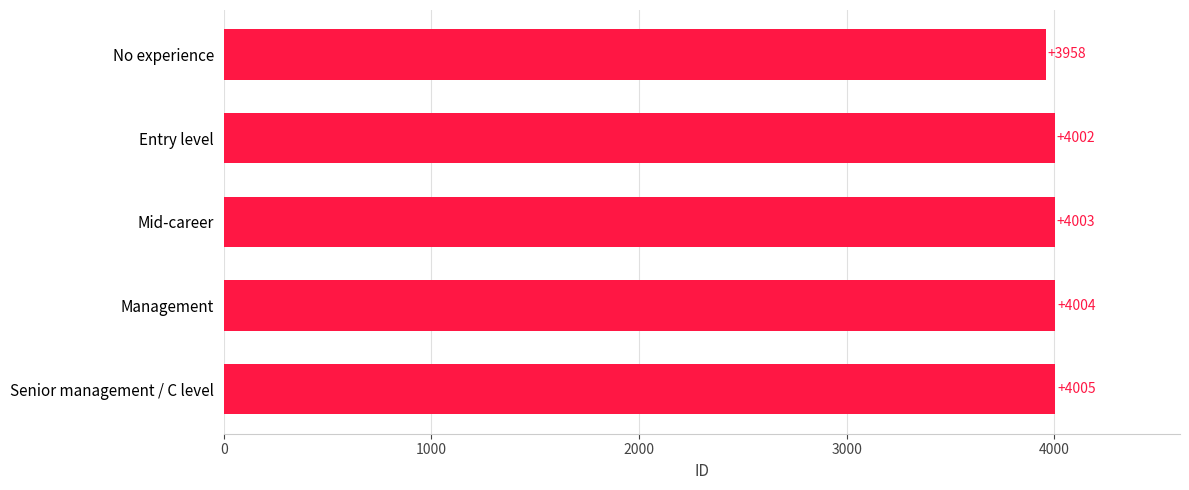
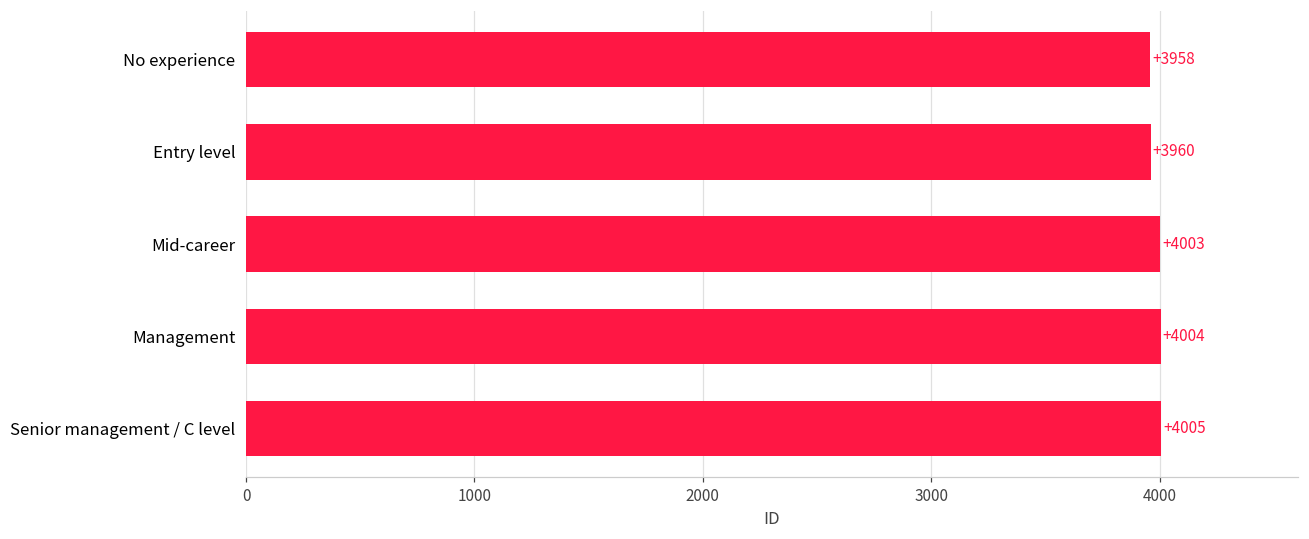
Entry level: +4002 -> +3960
